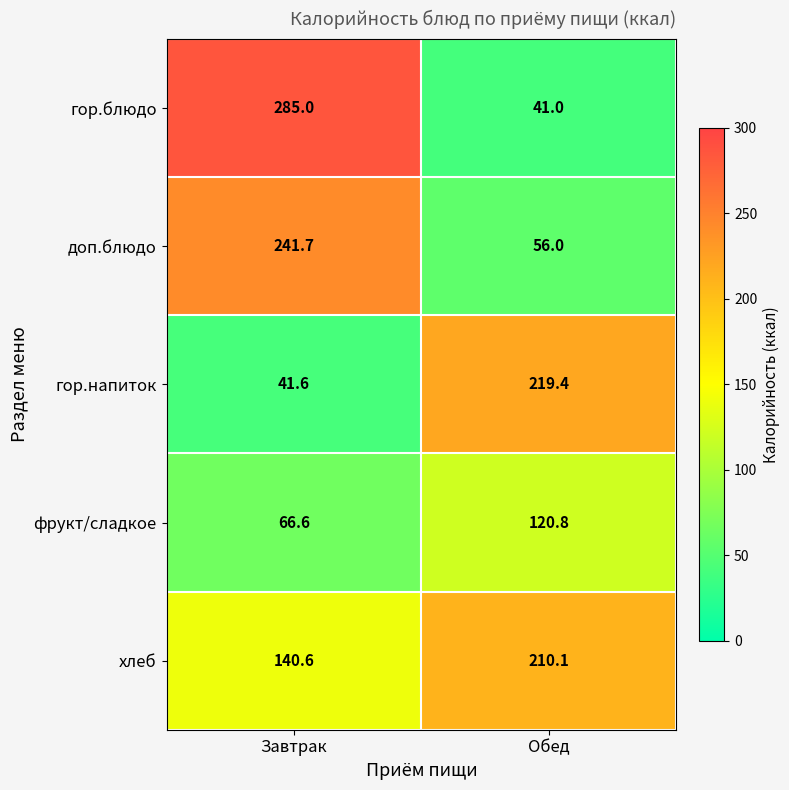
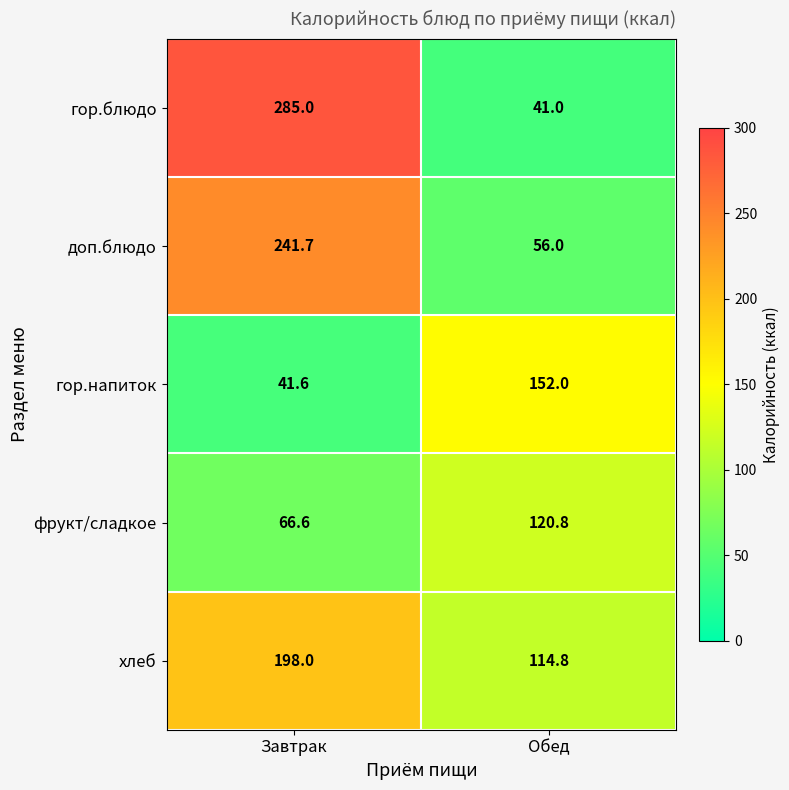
гор.напиток, Обед: 219.4 -> 152.0
хлеб, Завтрак: 140.6 -> 198.0
хлеб, Обед: 210.1 -> 114.8
